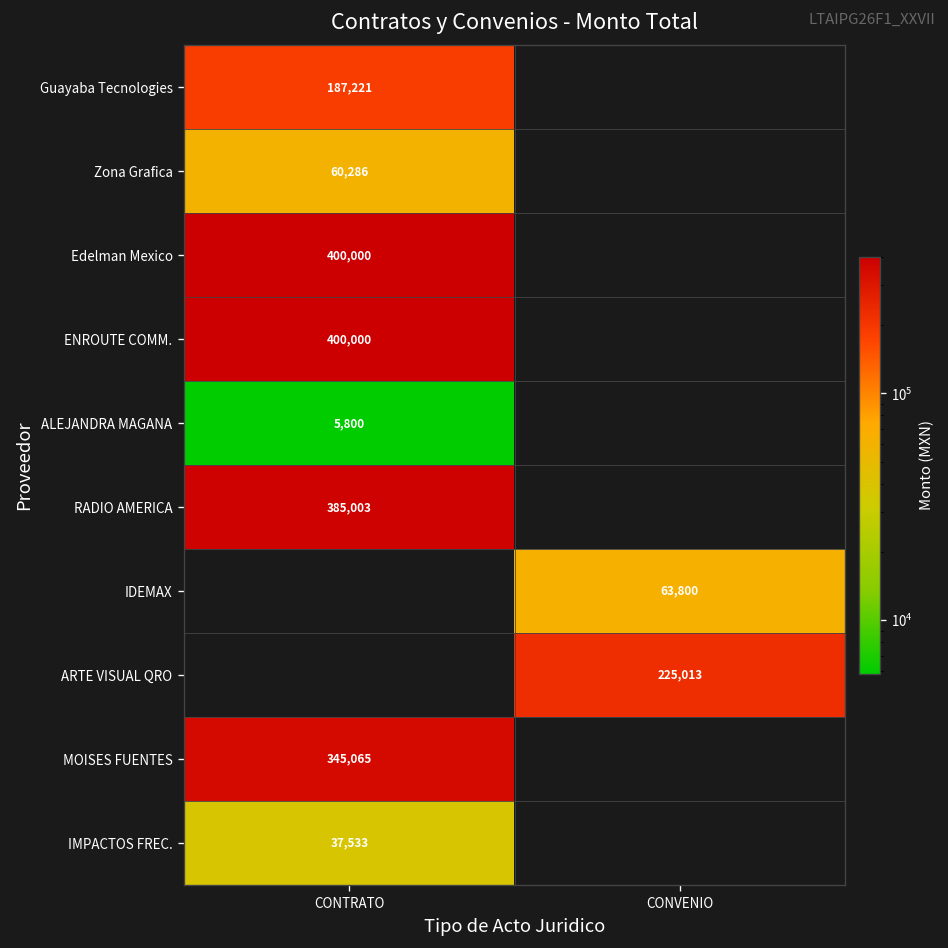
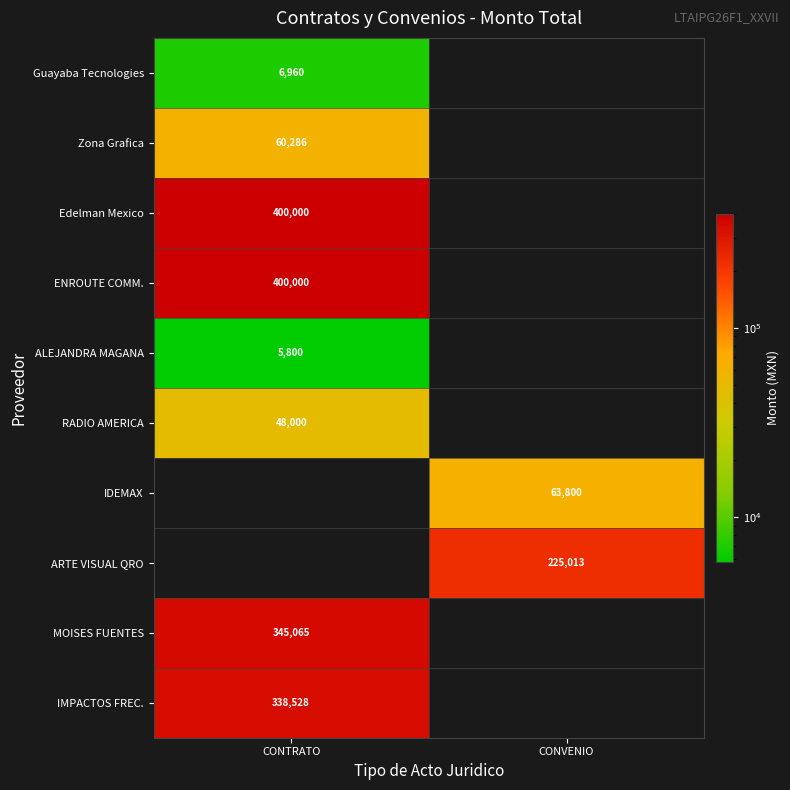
Guayaba Tecnologies, CONTRATO: 187,221 -> 6,960
RADIO AMERICA, CONTRATO: 385,003 -> 48,000
IMPACTOS FREC., CONTRATO: 37,533 -> 338,528
